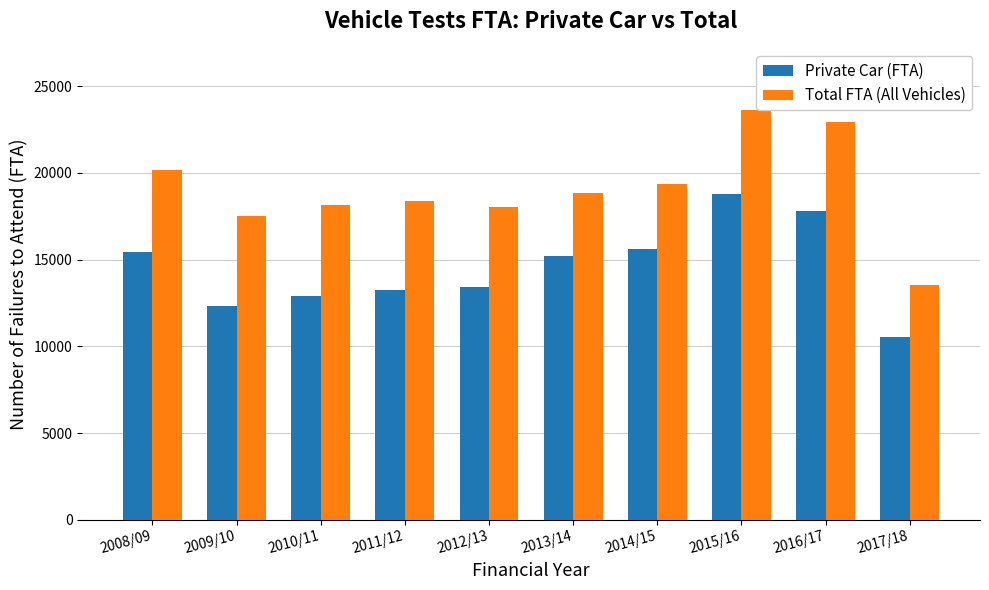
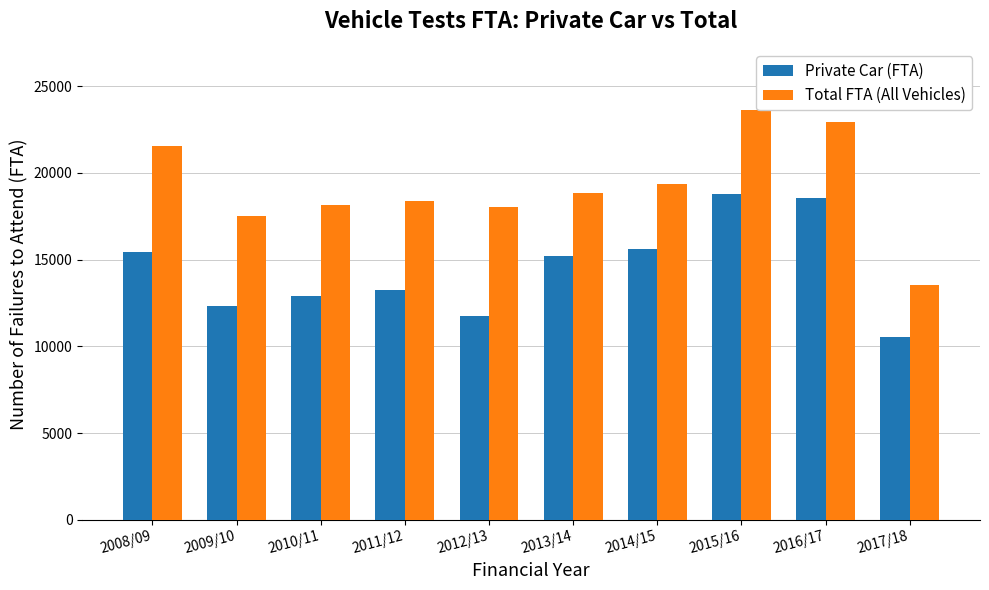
Total FTA (All Vehicles), 2008/09: 20200 -> 21500
Private Car (FTA), 2012/13: 13400 -> 11700
Private Car (FTA), 2016/17: 17800 -> 18500
